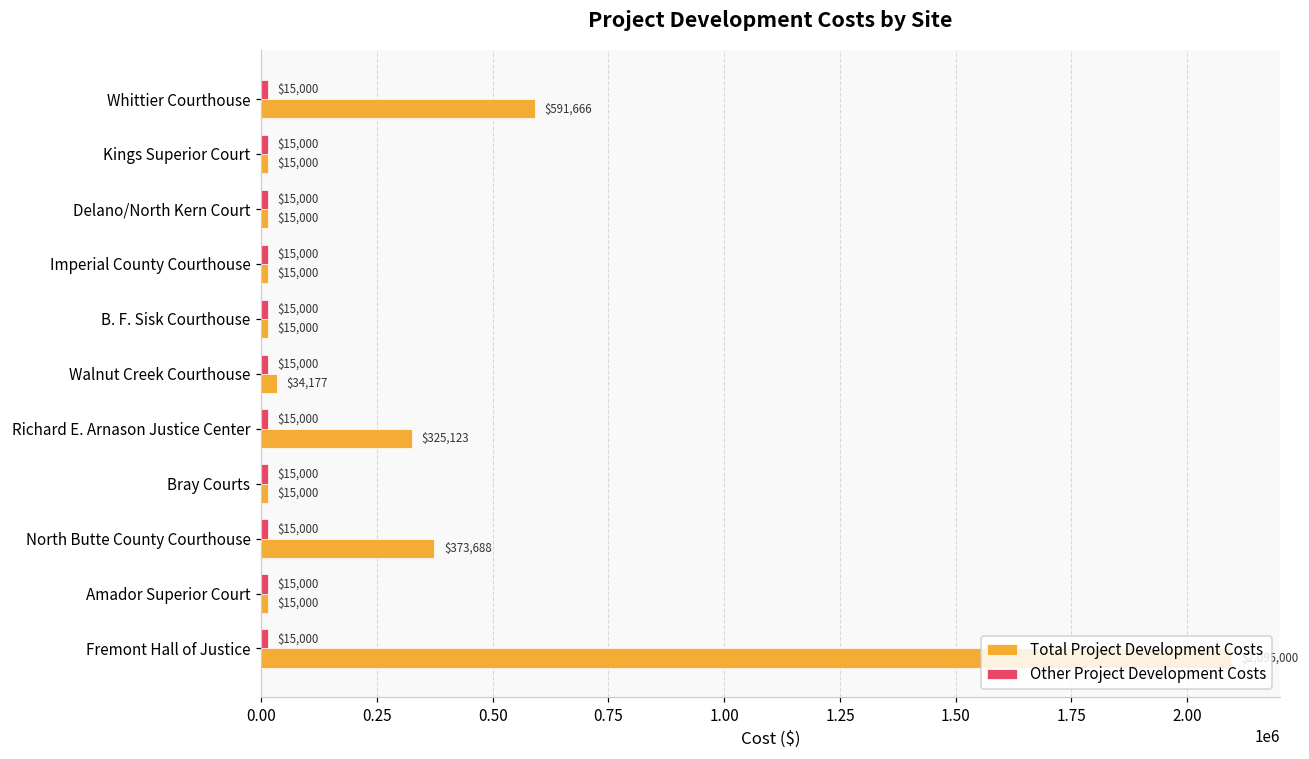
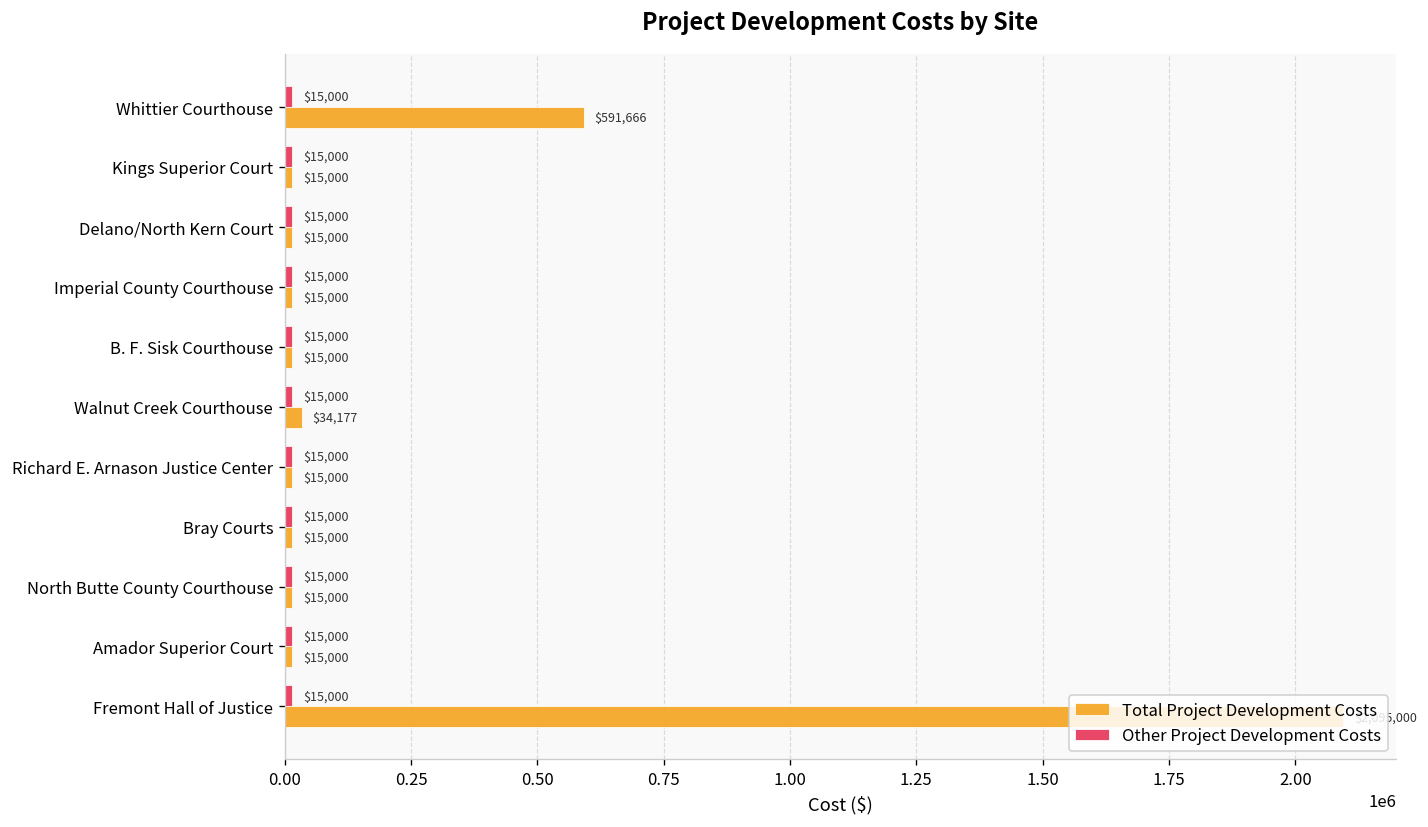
Total Project Development Costs, Richard E. Arnason Justice Center: $325,123 -> $15,000
Total Project Development Costs, North Butte County Courthouse: $373,688 -> $15,000
